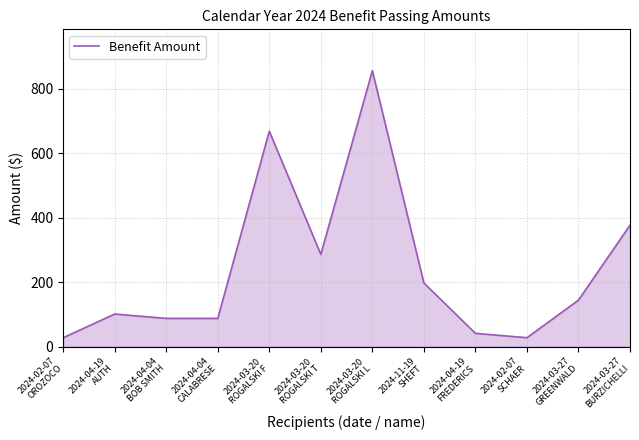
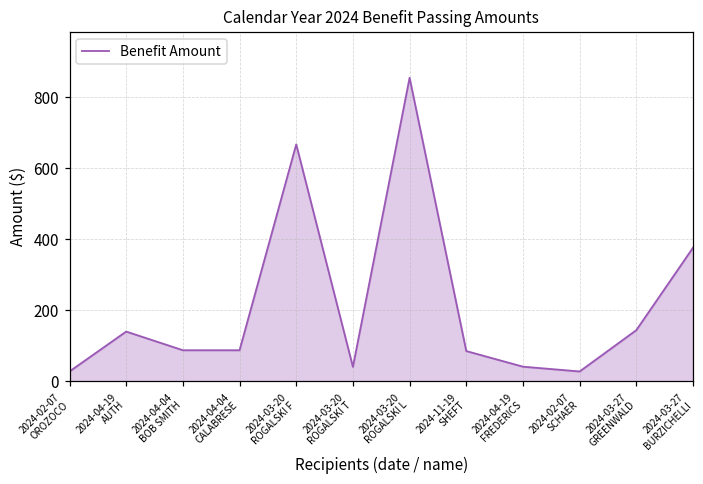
2024-04-19 AUTH: 100 -> 140
2024-03-20 ROGALSKI T: 290 -> 40
2024-11-19 SHEFT: 200 -> 90
